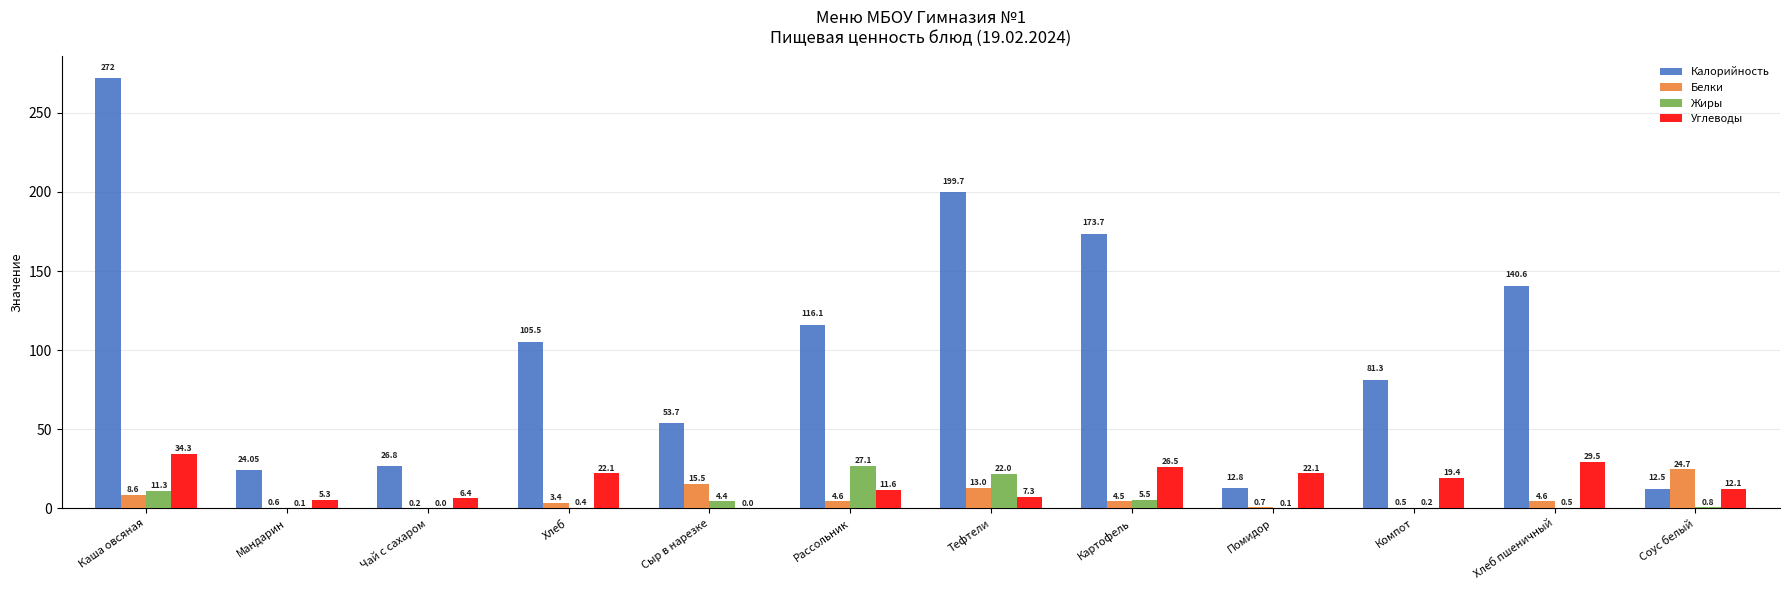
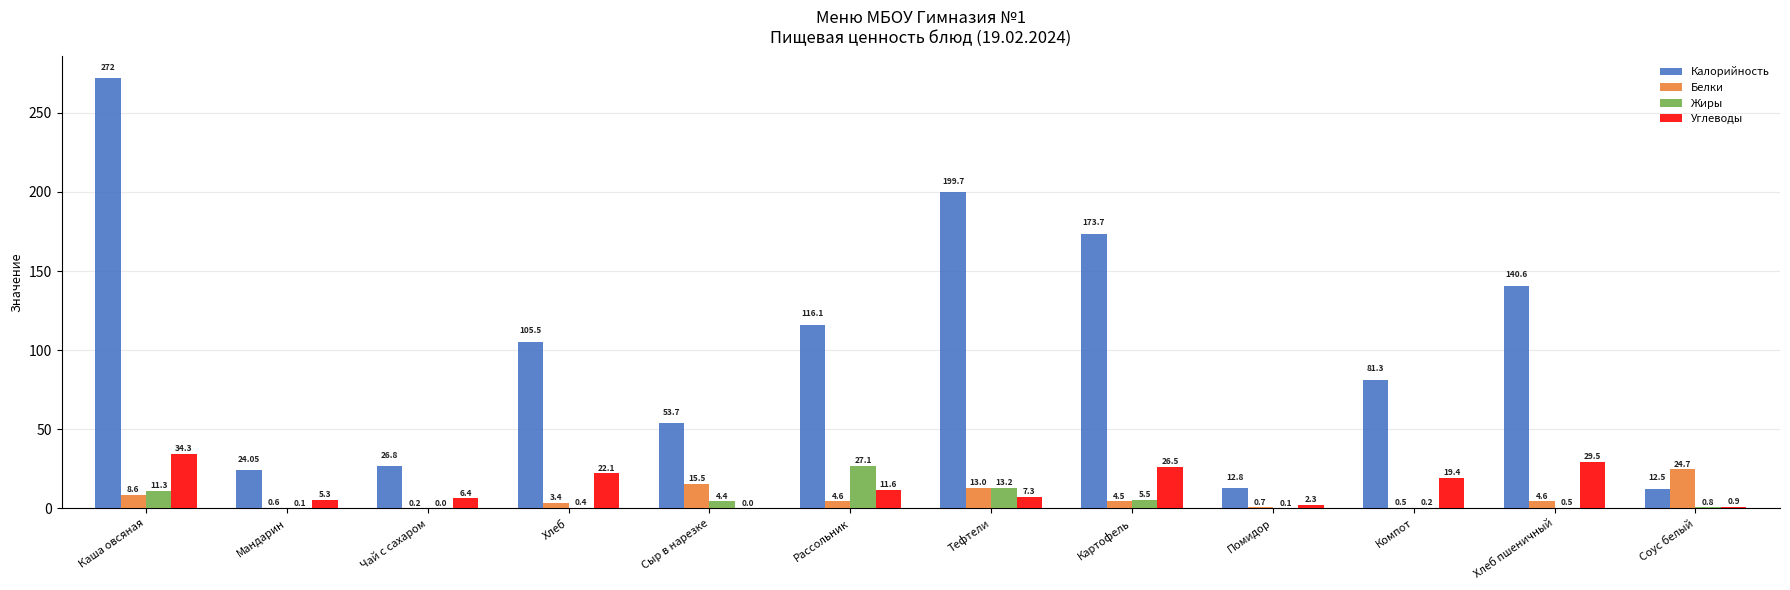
Жиры, Тефтели: 22.0 -> 13.2
Углеводы, Помидор: 22.1 -> 2.3
Углеводы, Соус белый: 12.1 -> 0.9
